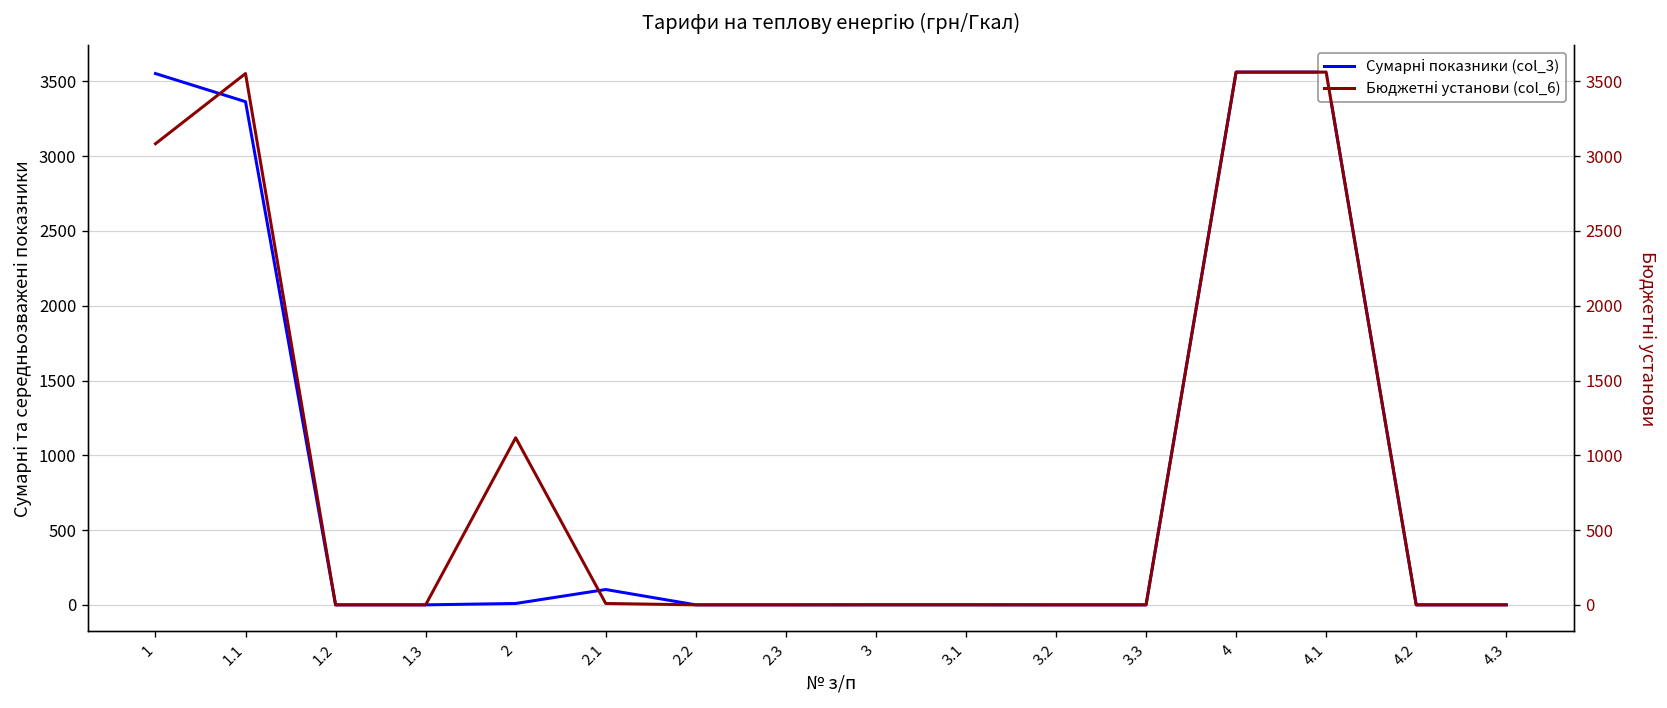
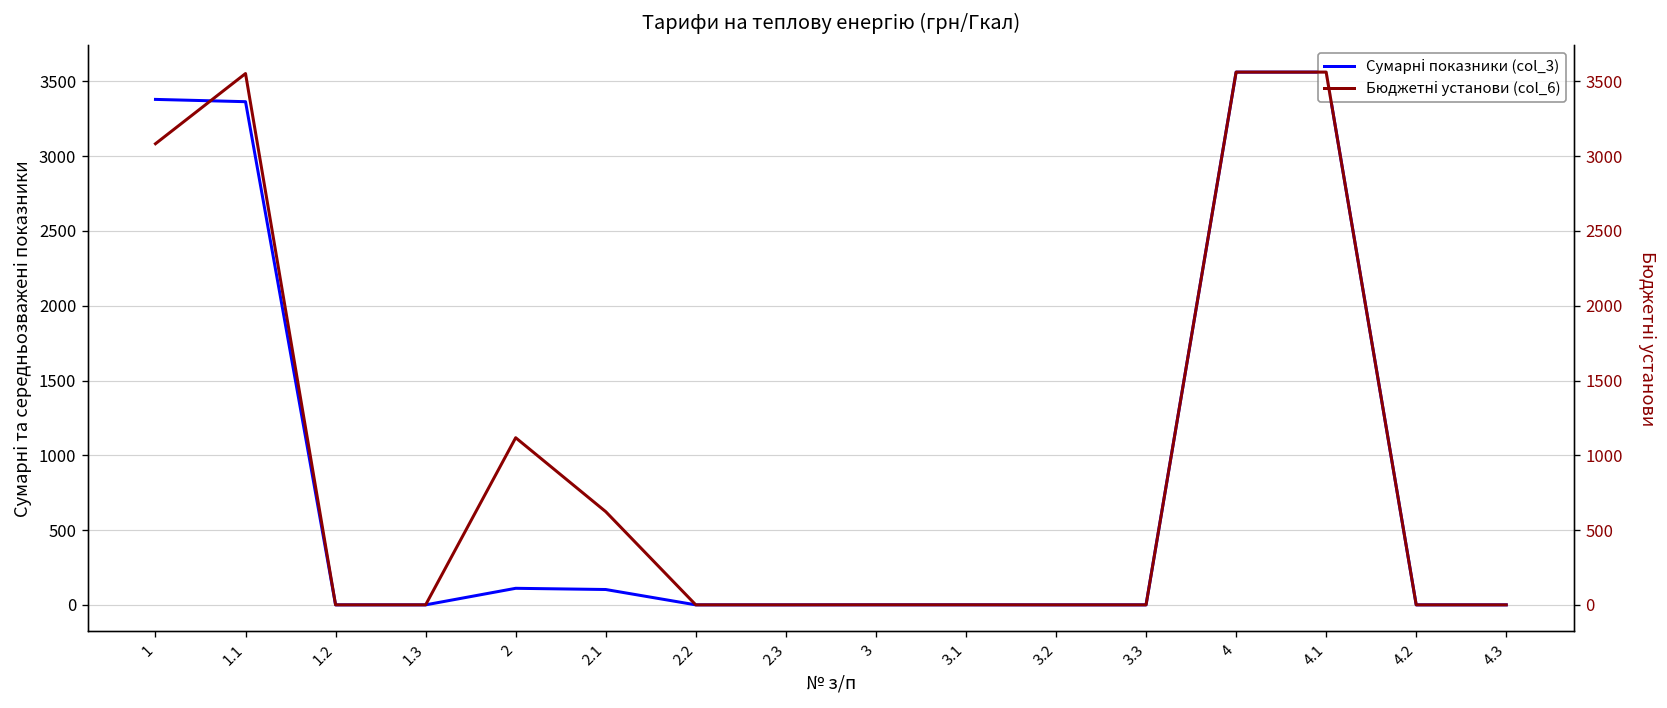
Сумарні показники (col_3), 1: 3550 -> 3380
Сумарні показники (col_3), 2: 10 -> 110
Бюджетні установи (col_6), 2.1: 10 -> 620
